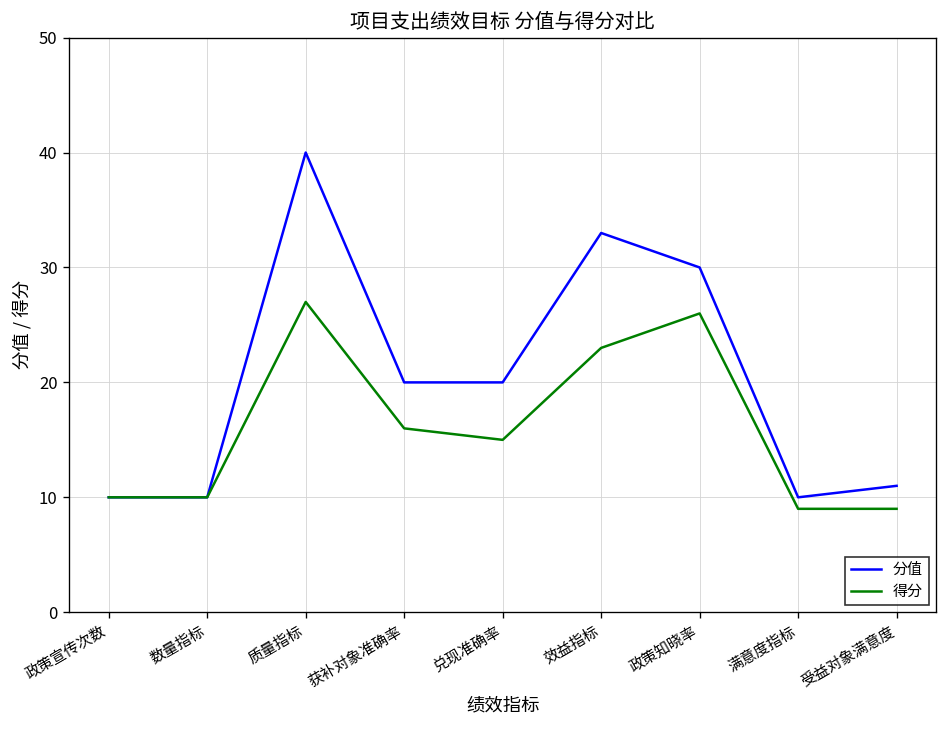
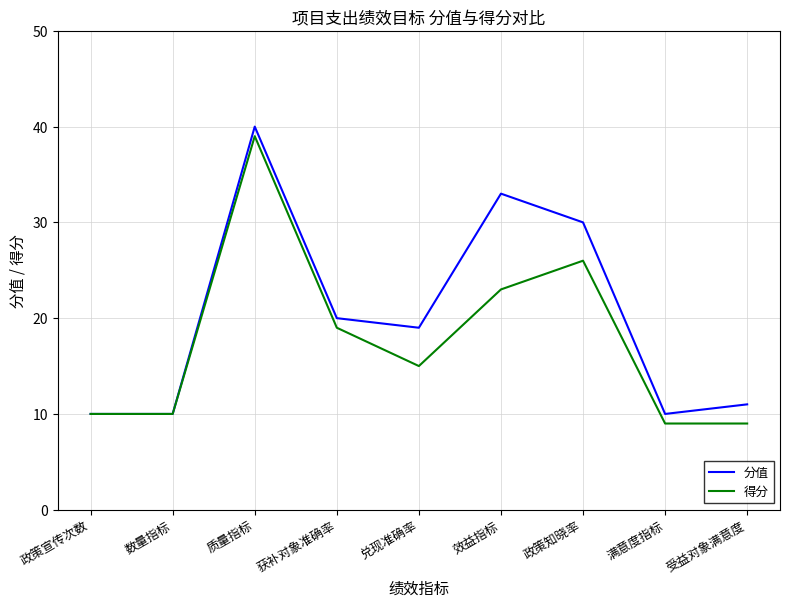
得分, 质量指标: 27 -> 39
得分, 获补对象准确率: 16 -> 19
分值, 兑现准确率: 20 -> 19
